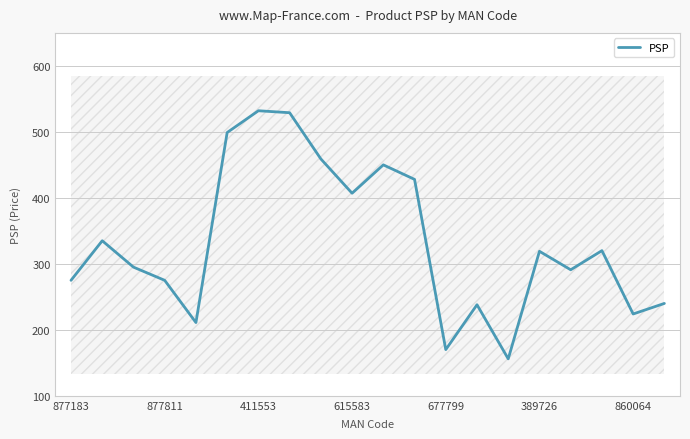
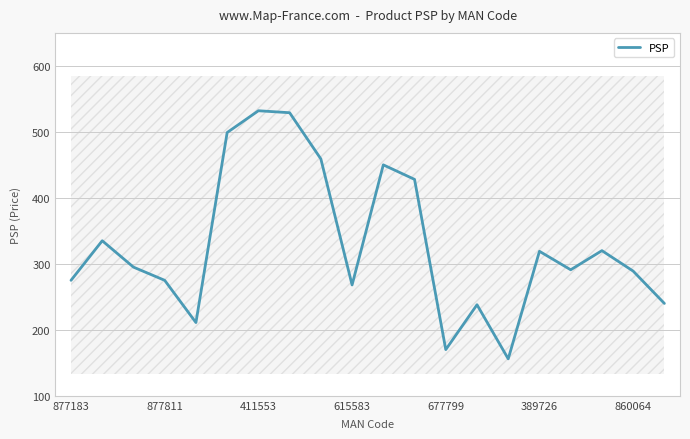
PSP, 615583: 410 -> 270
PSP, 860064: 220 -> 290
